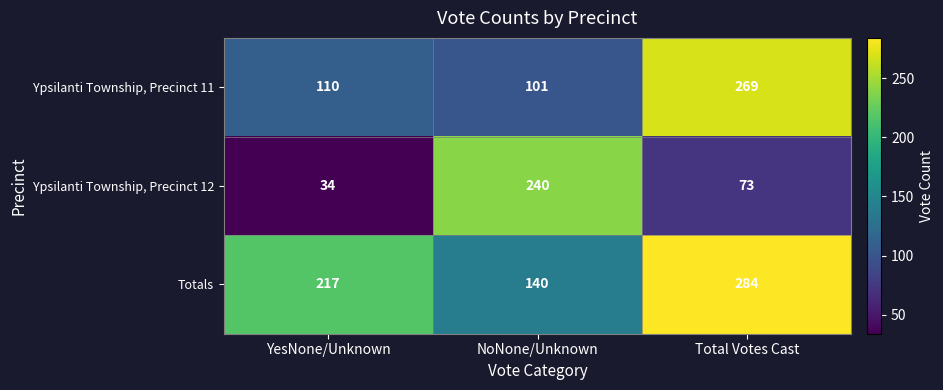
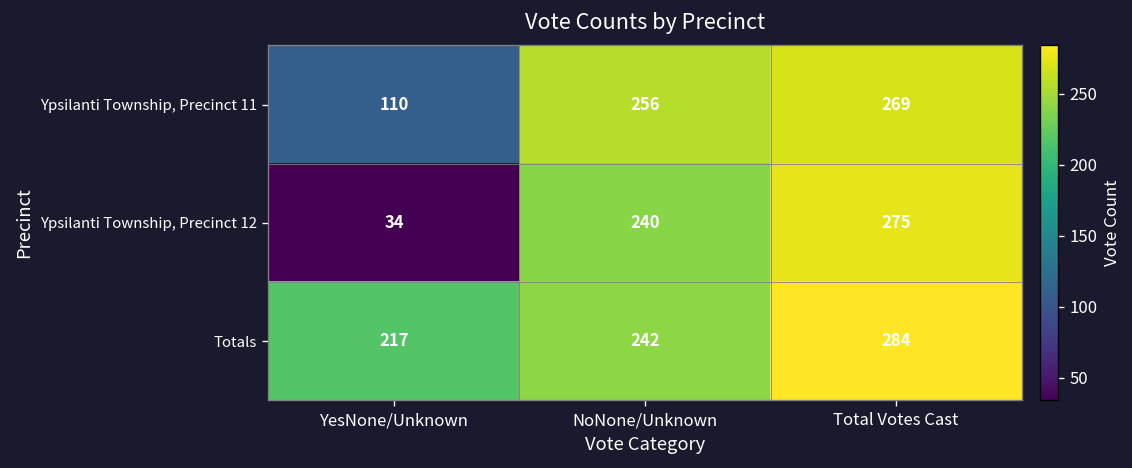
Ypsilanti Township, Precinct 11, NoNone/Unknown: 101 -> 256
Ypsilanti Township, Precinct 12, Total Votes Cast: 73 -> 275
Totals, NoNone/Unknown: 140 -> 242
